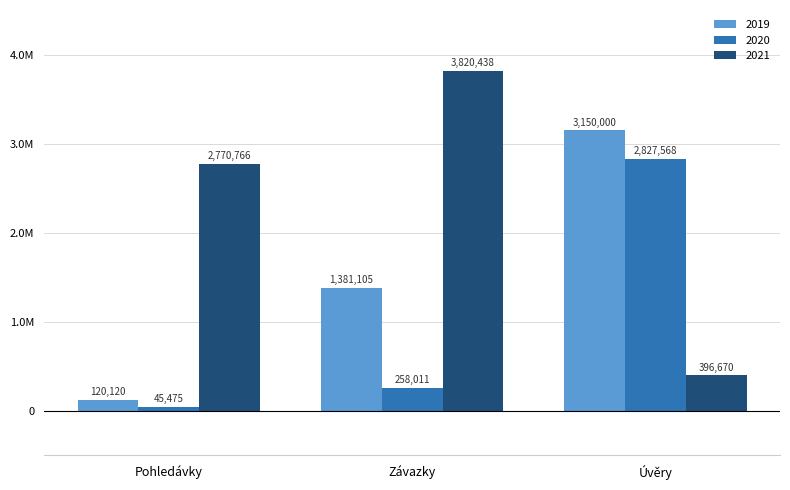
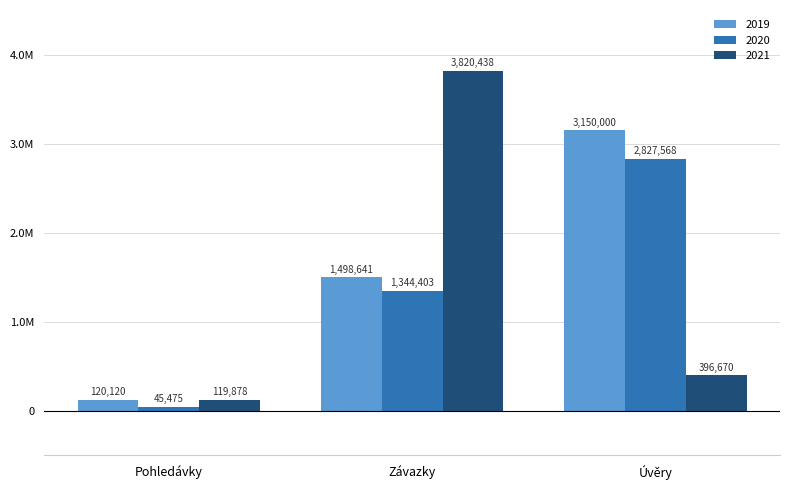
2021, Pohledávky: 2,770,766 -> 119,878
2019, Závazky: 1,381,105 -> 1,498,641
2020, Závazky: 258,011 -> 1,344,403
